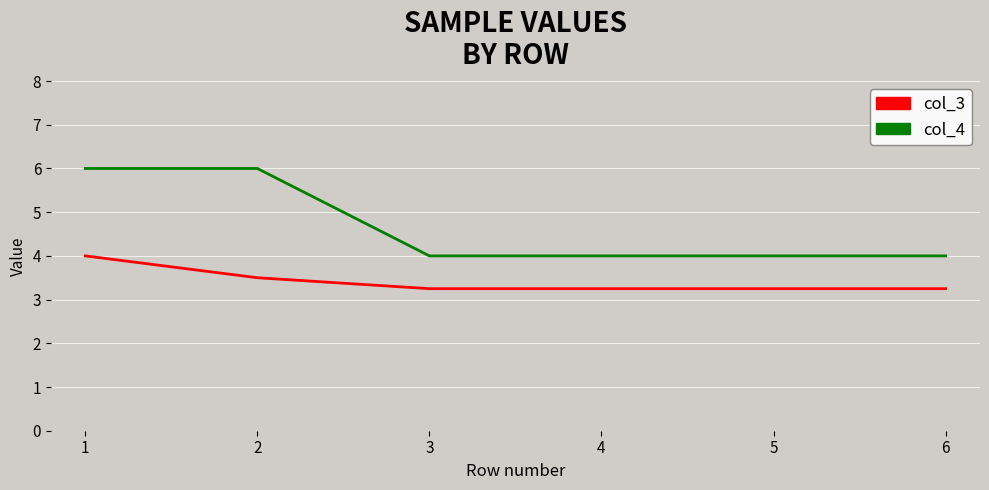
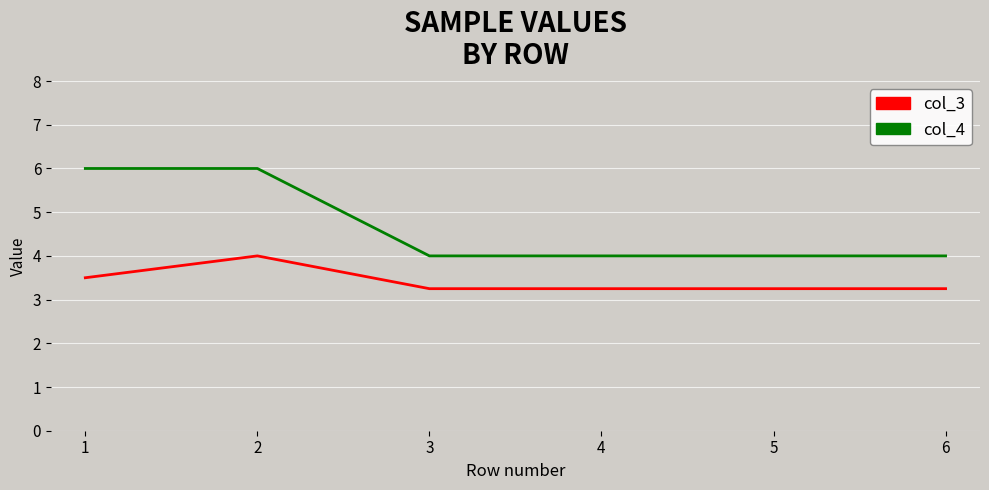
col_3, 1: 4.0 -> 3.5
col_3, 2: 3.5 -> 4.0
